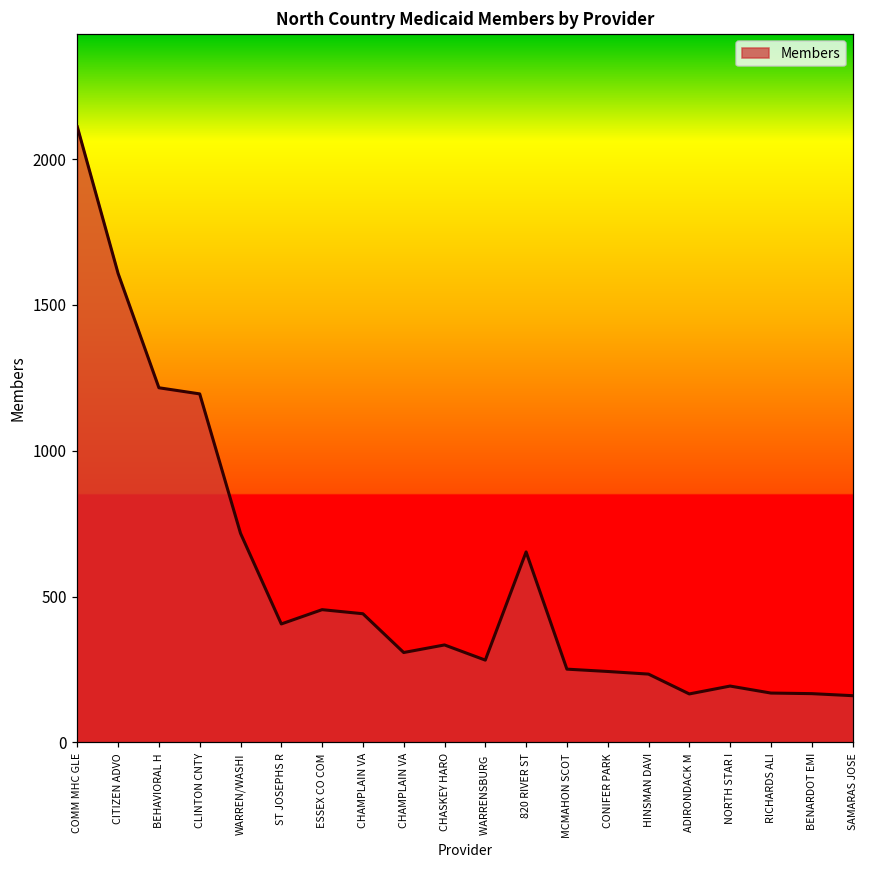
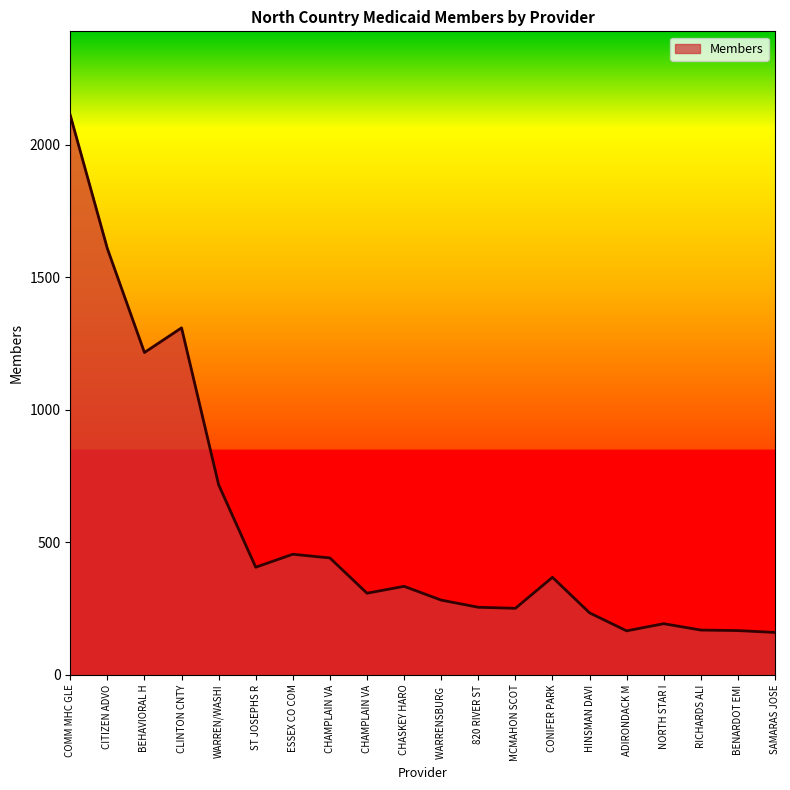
CLINTON CNTY: 1200 -> 1310
820 RIVER ST: 650 -> 260
CONIFER PARK: 240 -> 370
